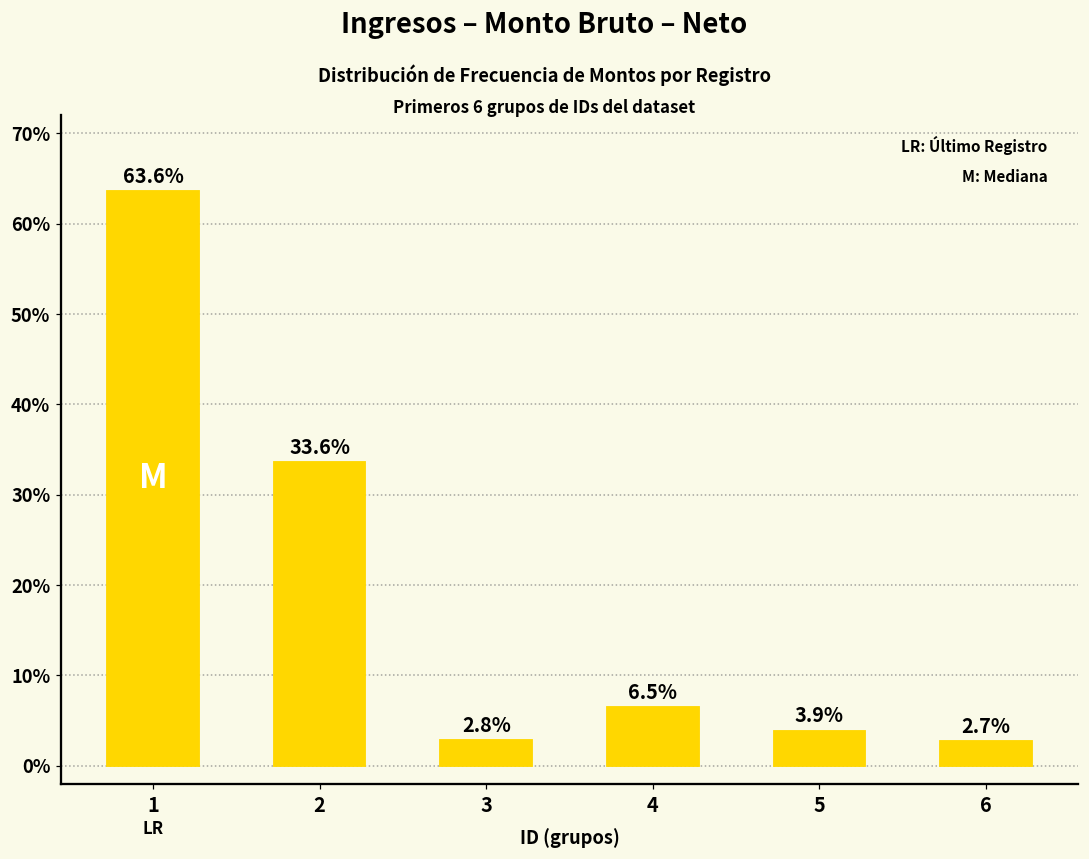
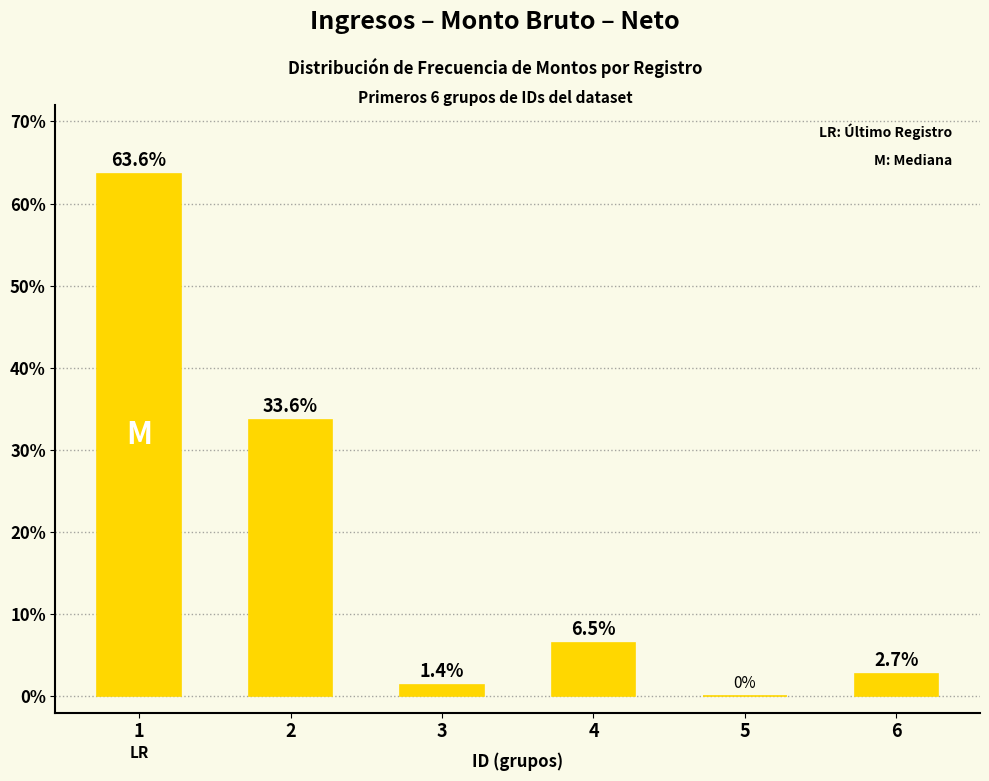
3: 2.8% -> 1.4%
5: 3.9% -> 0%
